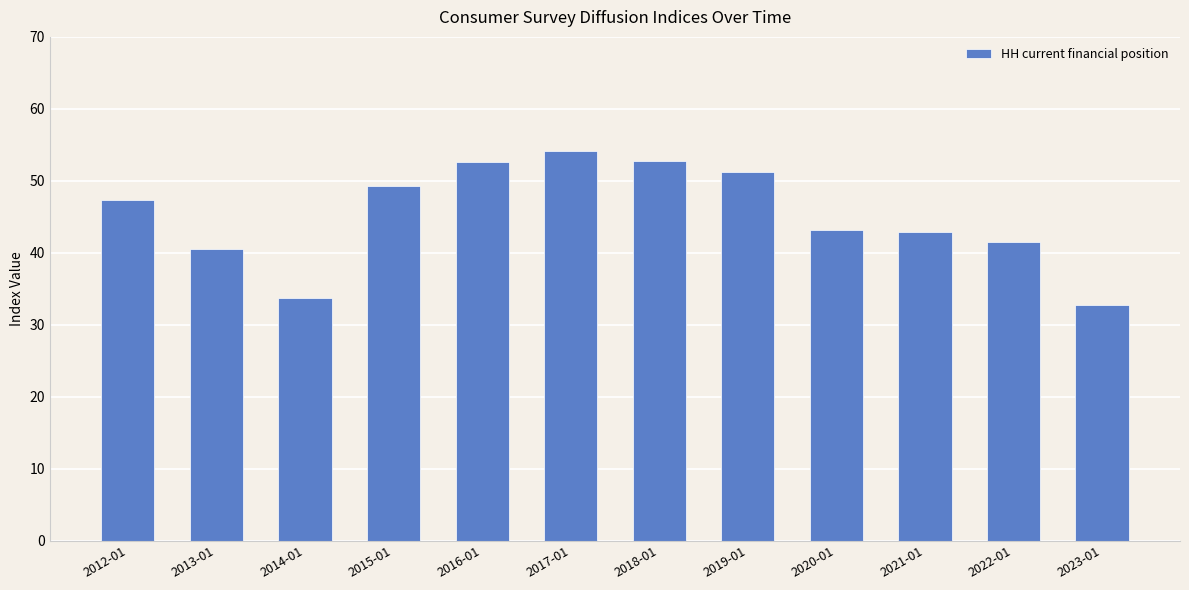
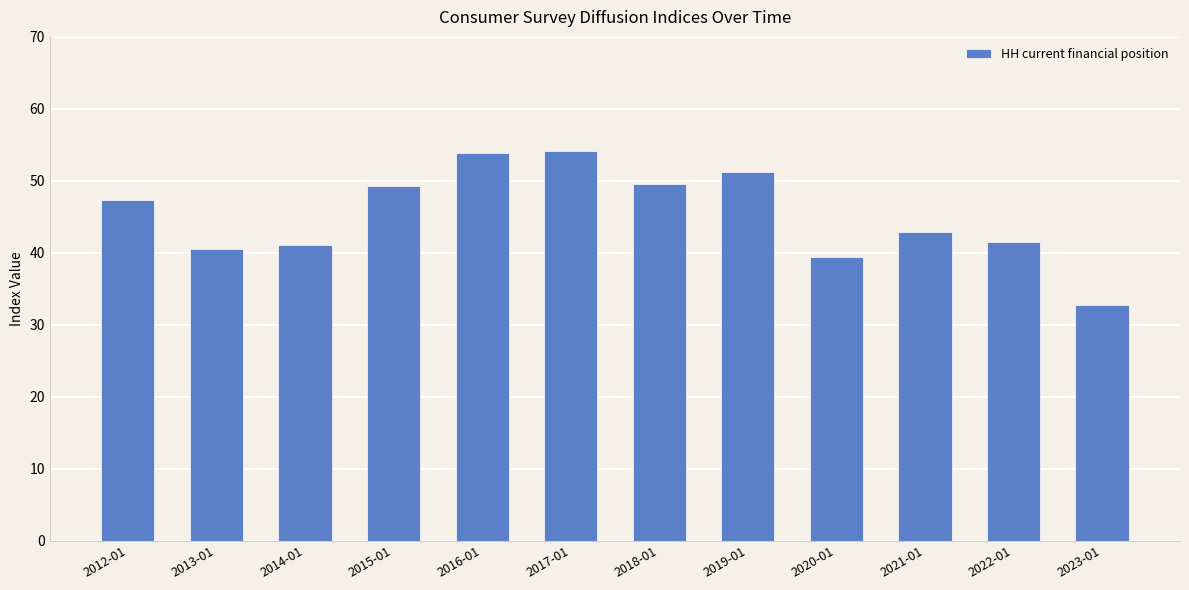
2014-01: 34 -> 41
2016-01: 53 -> 54
2018-01: 53 -> 50
2020-01: 43 -> 39
